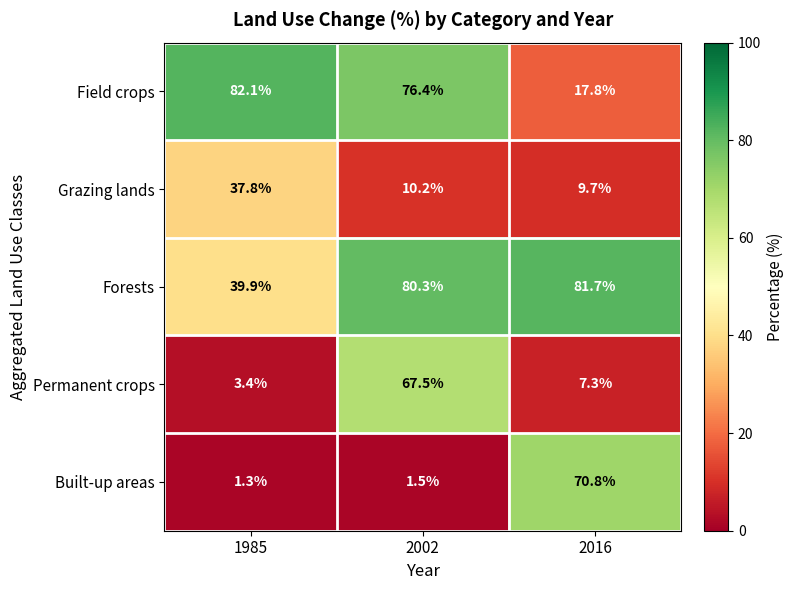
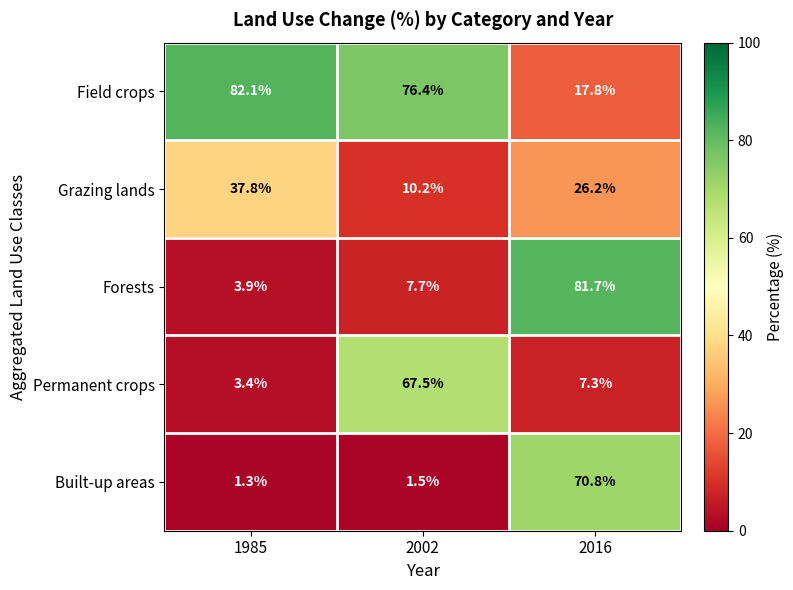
Grazing lands, 2016: 9.7% -> 26.2%
Forests, 1985: 39.9% -> 3.9%
Forests, 2002: 80.3% -> 7.7%
